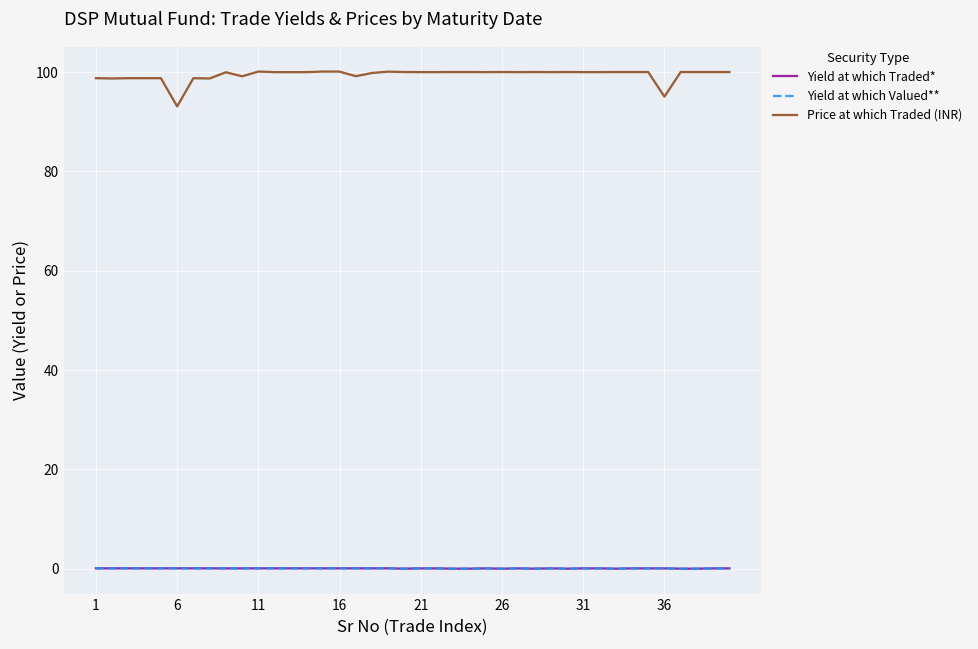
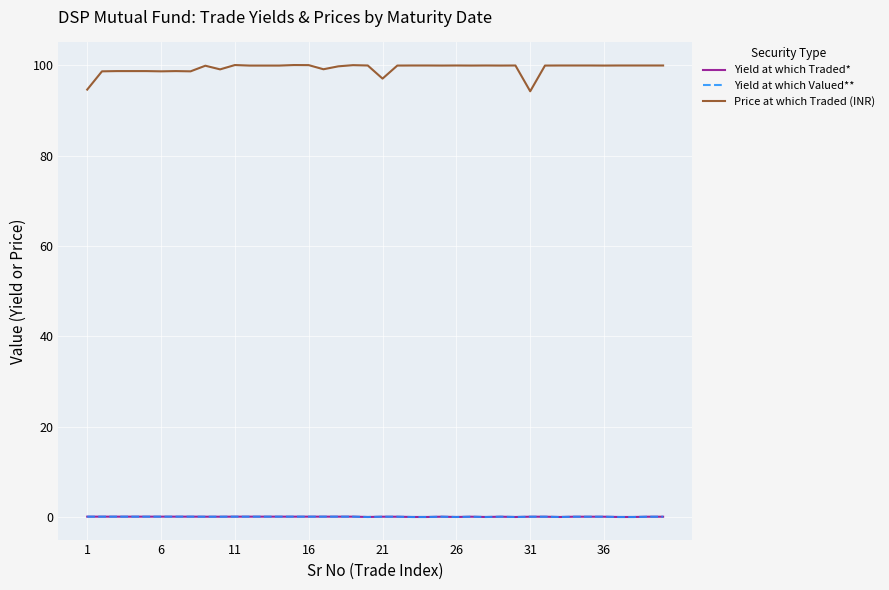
Price at which Traded (INR), 1: 99 -> 95
Price at which Traded (INR), 6: 93 -> 99
Price at which Traded (INR), 21: 100 -> 97
Price at which Traded (INR), 31: 100 -> 94
Price at which Traded (INR), 36: 95 -> 100
